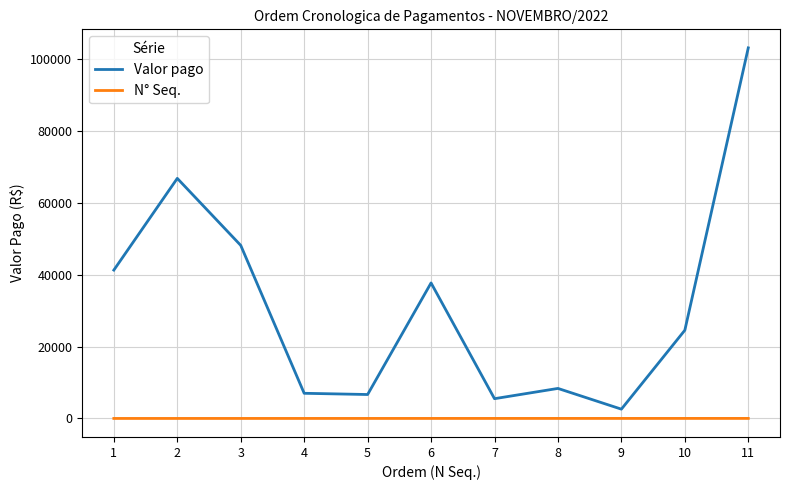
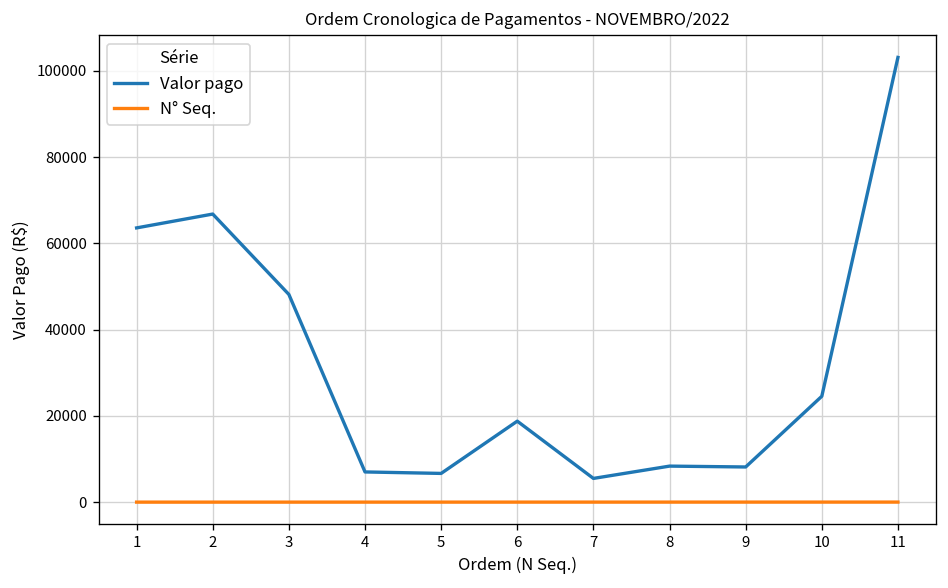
Valor pago, 1: 41000 -> 64000
Valor pago, 6: 38000 -> 19000
Valor pago, 9: 3000 -> 8000
